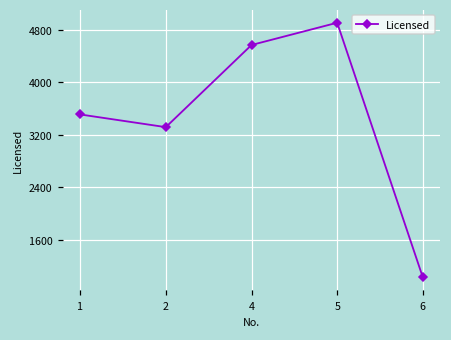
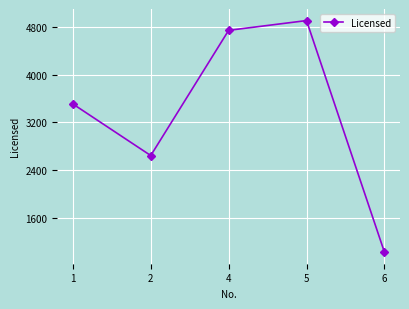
2: 3300 -> 2600
4: 4600 -> 4700
